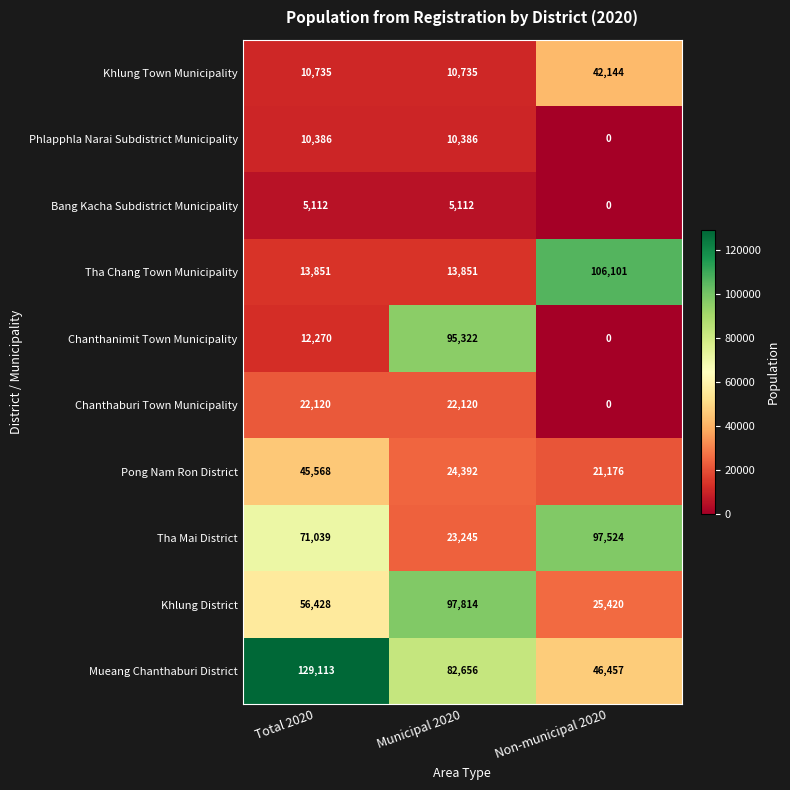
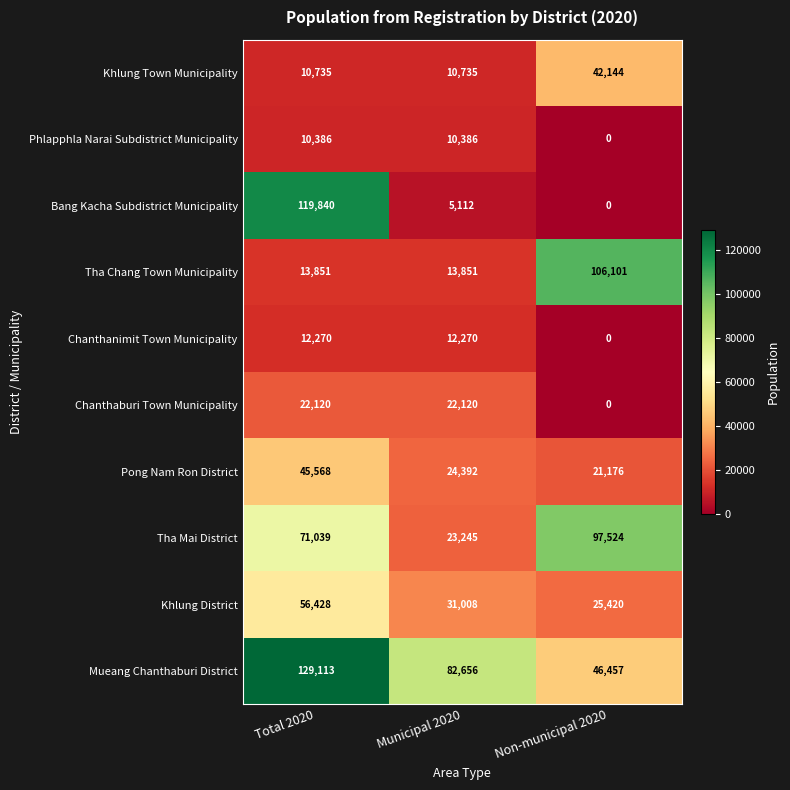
Bang Kacha Subdistrict Municipality, Total 2020: 5,112 -> 119,840
Chanthanimit Town Municipality, Municipal 2020: 95,322 -> 12,270
Khlung District, Municipal 2020: 97,814 -> 31,008
